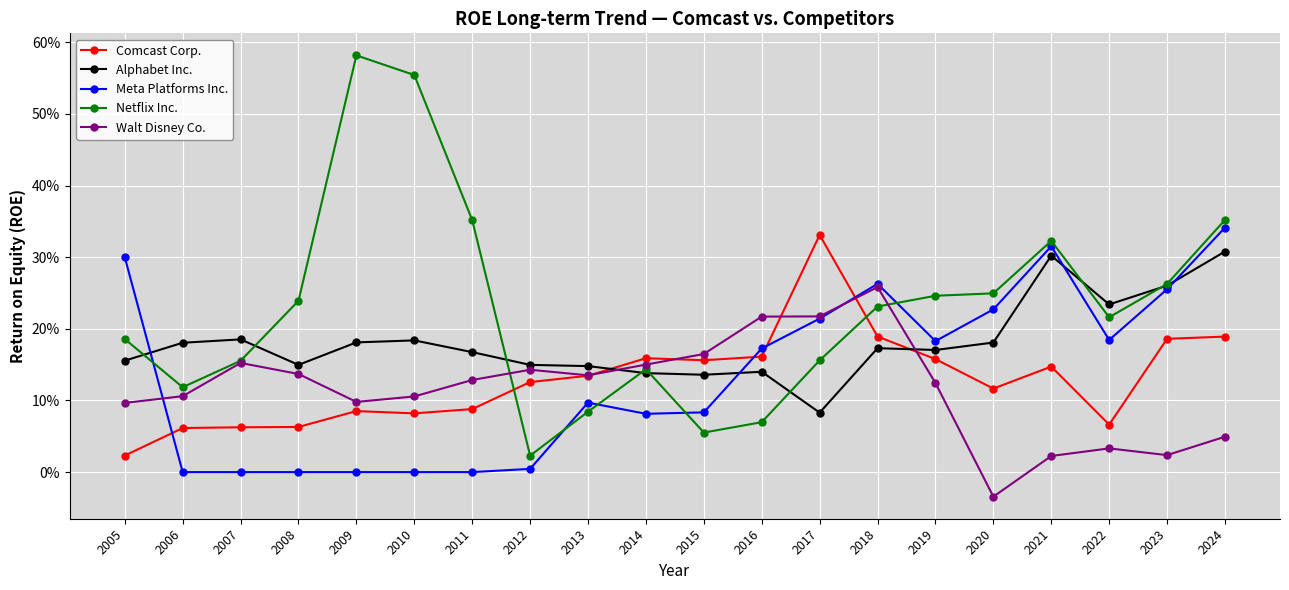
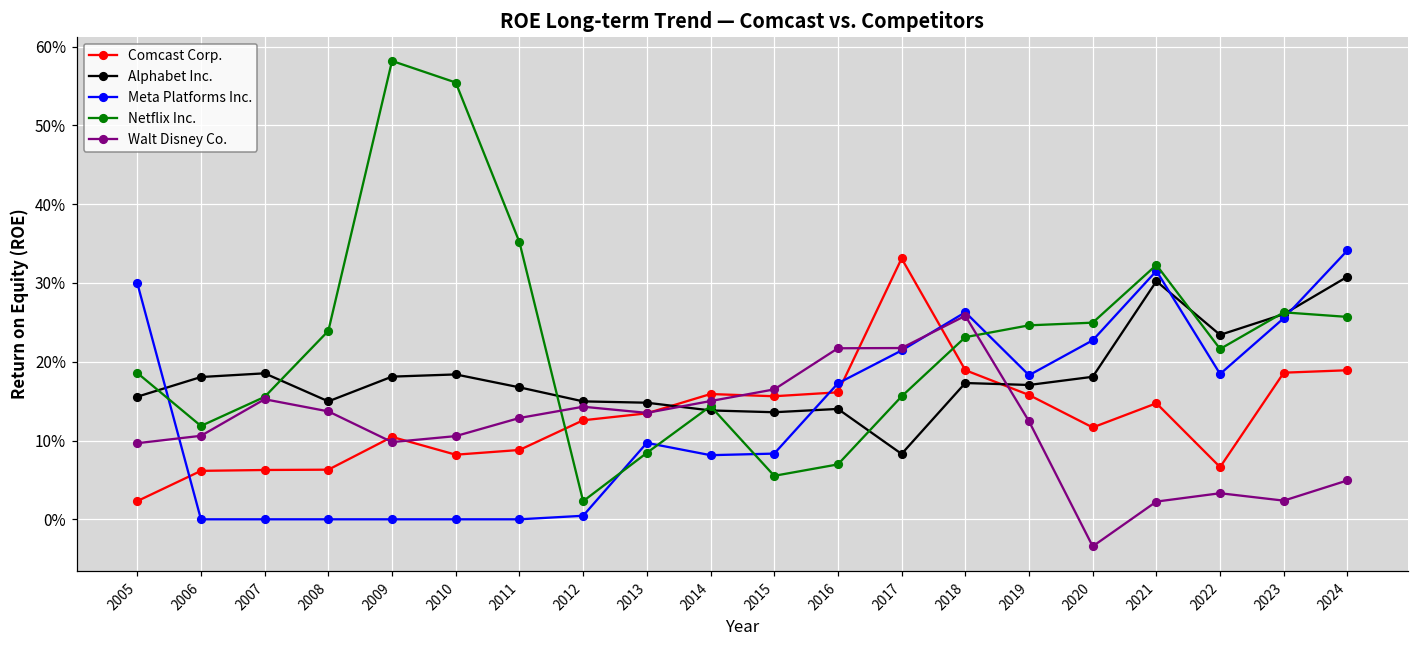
Comcast Corp., 2009: 9% -> 10%
Netflix Inc., 2024: 35% -> 26%
